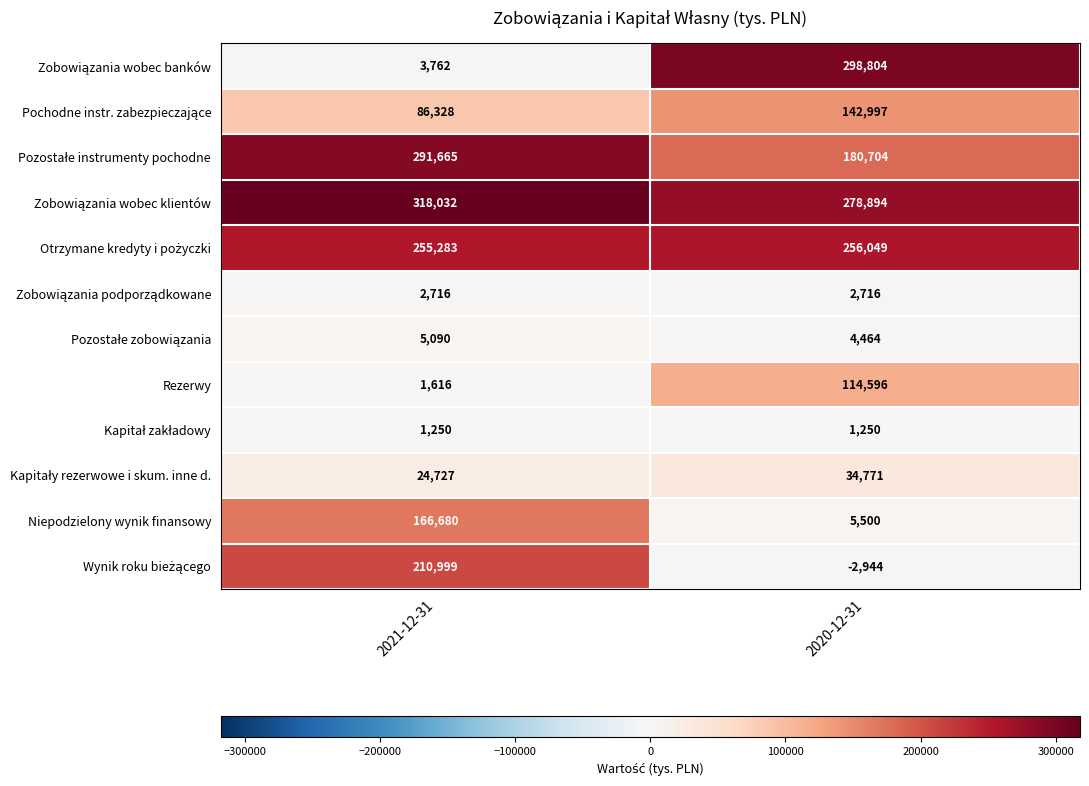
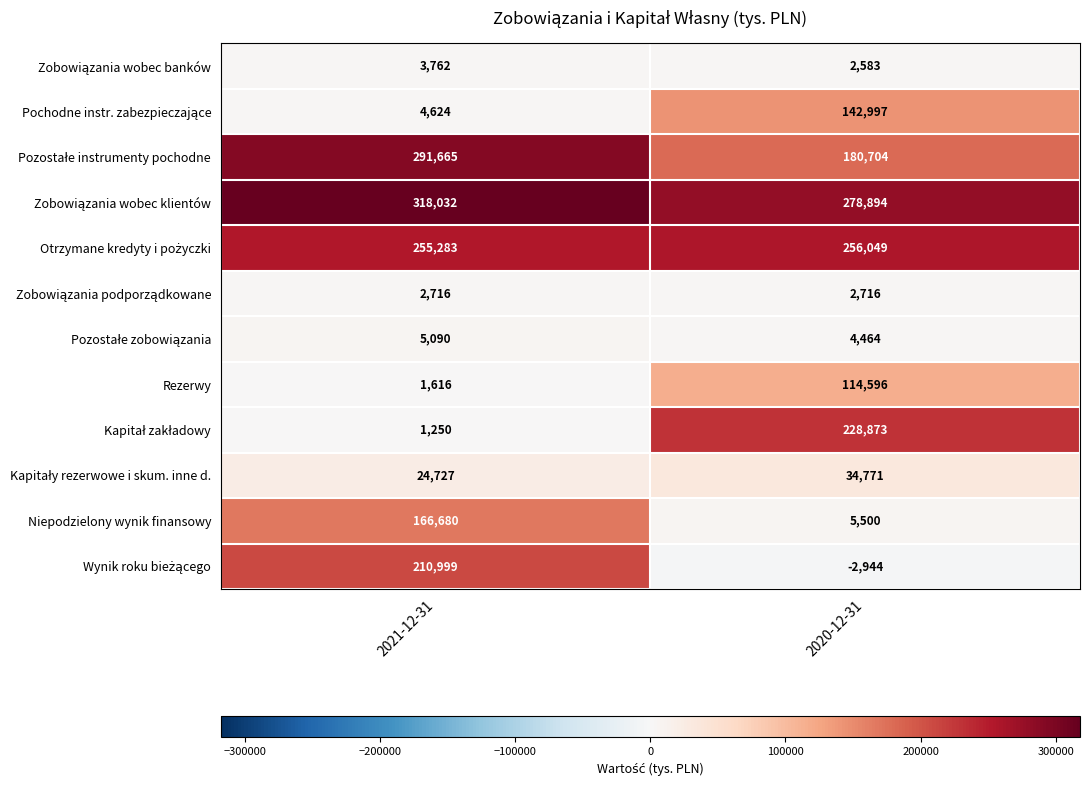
Zobowiązania wobec banków, 2020-12-31: 298,804 -> 2,583
Pochodne instr. zabezpieczające, 2021-12-31: 86,328 -> 4,624
Kapitał zakładowy, 2020-12-31: 1,250 -> 228,873
